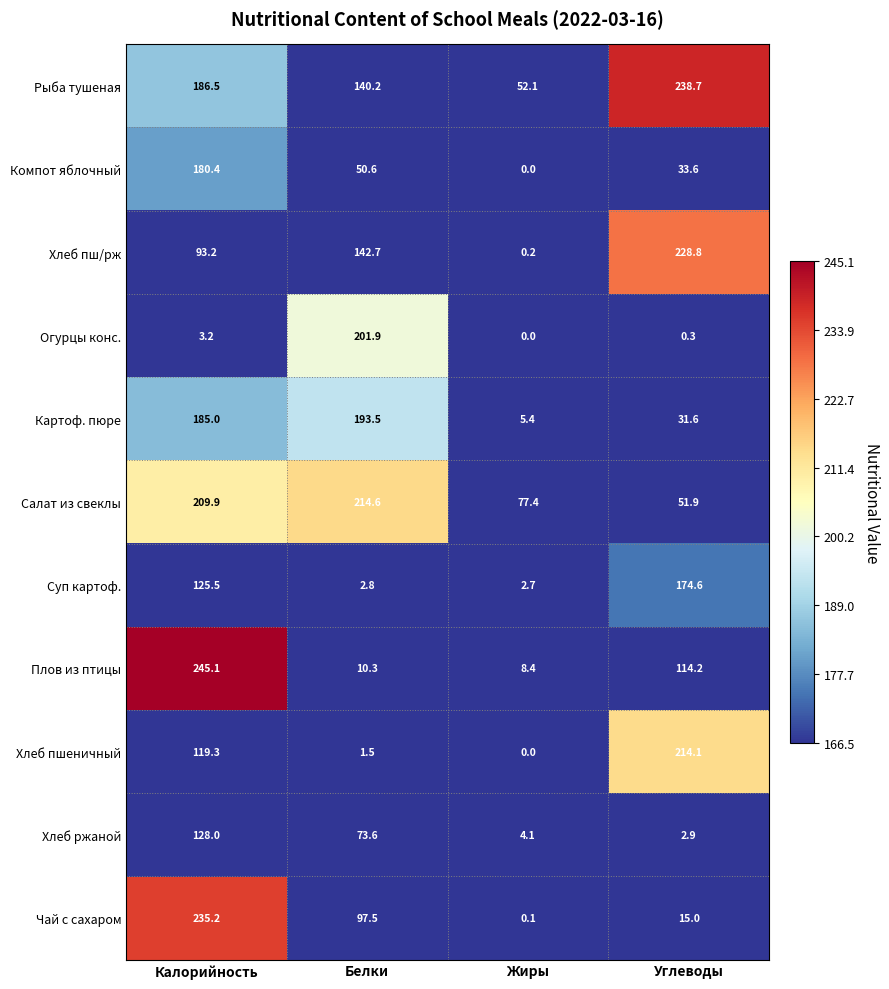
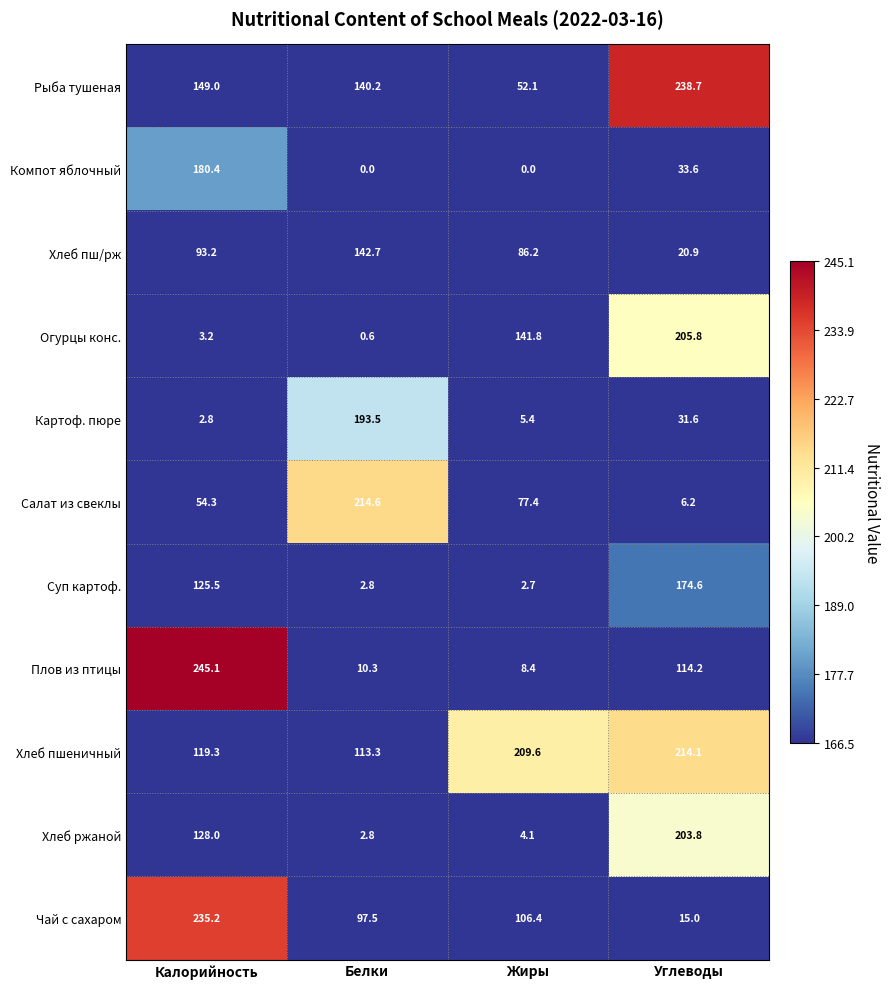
Рыба тушеная, Калорийность: 186.5 -> 149.0
Компот яблочный, Белки: 50.6 -> 0.0
Хлеб пш/рж, Жиры: 0.2 -> 86.2
Хлеб пш/рж, Углеводы: 228.8 -> 20.9
Огурцы конс., Белки: 201.9 -> 0.6
Огурцы конс., Жиры: 0.0 -> 141.8
Огурцы конс., Углеводы: 0.3 -> 205.8
Картоф. пюре, Калорийность: 185.0 -> 2.8
Салат из свеклы, Калорийность: 209.9 -> 54.3
Салат из свеклы, Углеводы: 51.9 -> 6.2
Хлеб пшеничный, Белки: 1.5 -> 113.3
Хлеб пшеничный, Жиры: 0.0 -> 209.6
Хлеб ржаной, Белки: 73.6 -> 2.8
Хлеб ржаной, Углеводы: 2.9 -> 203.8
Чай с сахаром, Жиры: 0.1 -> 106.4
